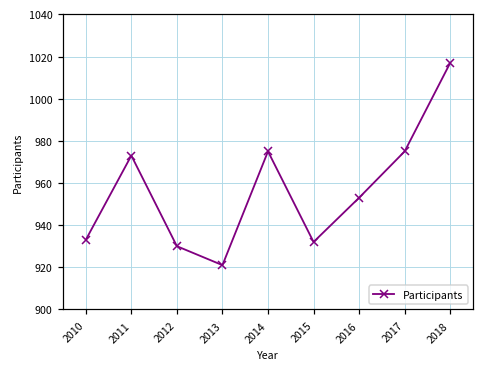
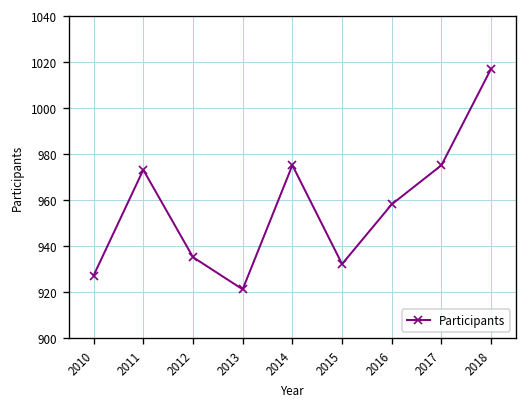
2010: 933 -> 927
2012: 930 -> 935
2016: 953 -> 958
